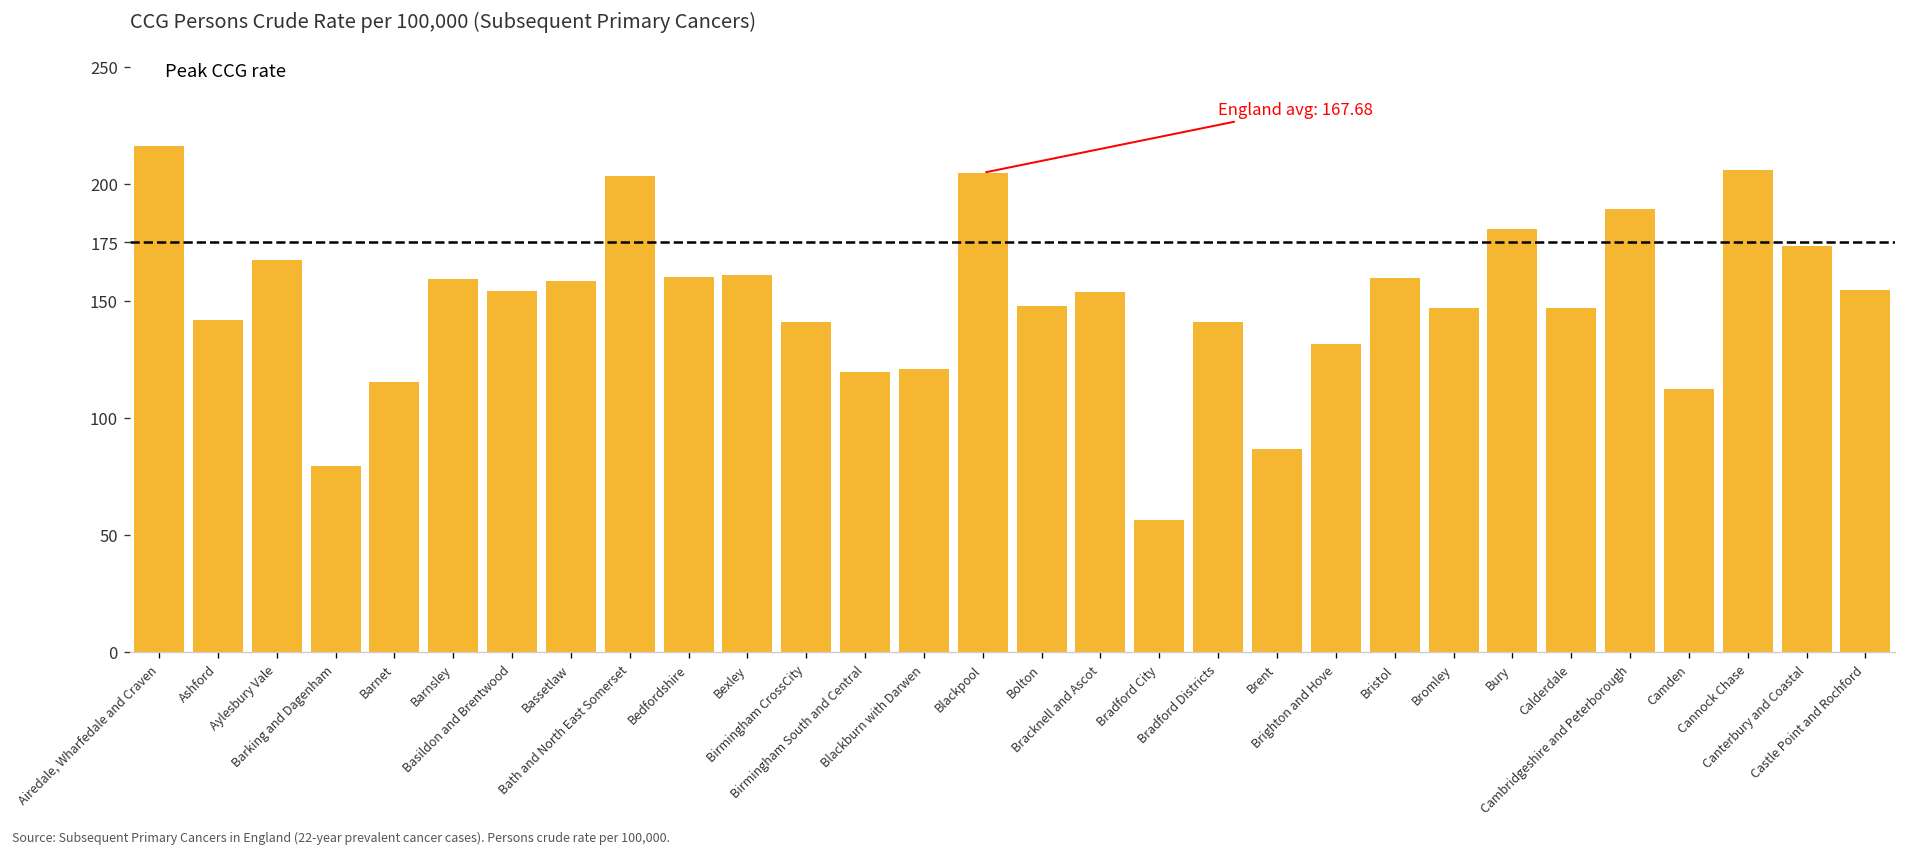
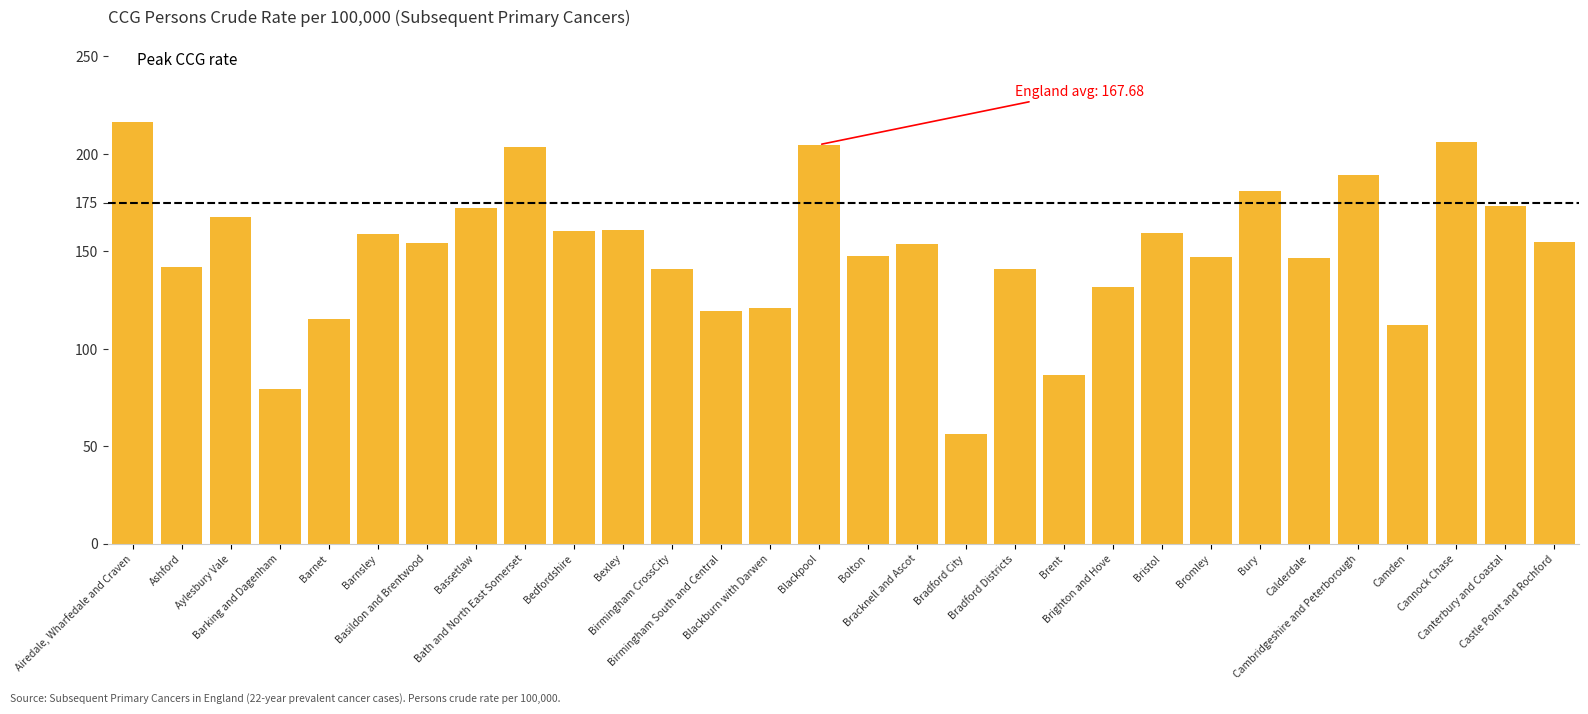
Bassetlaw: 158 -> 172
